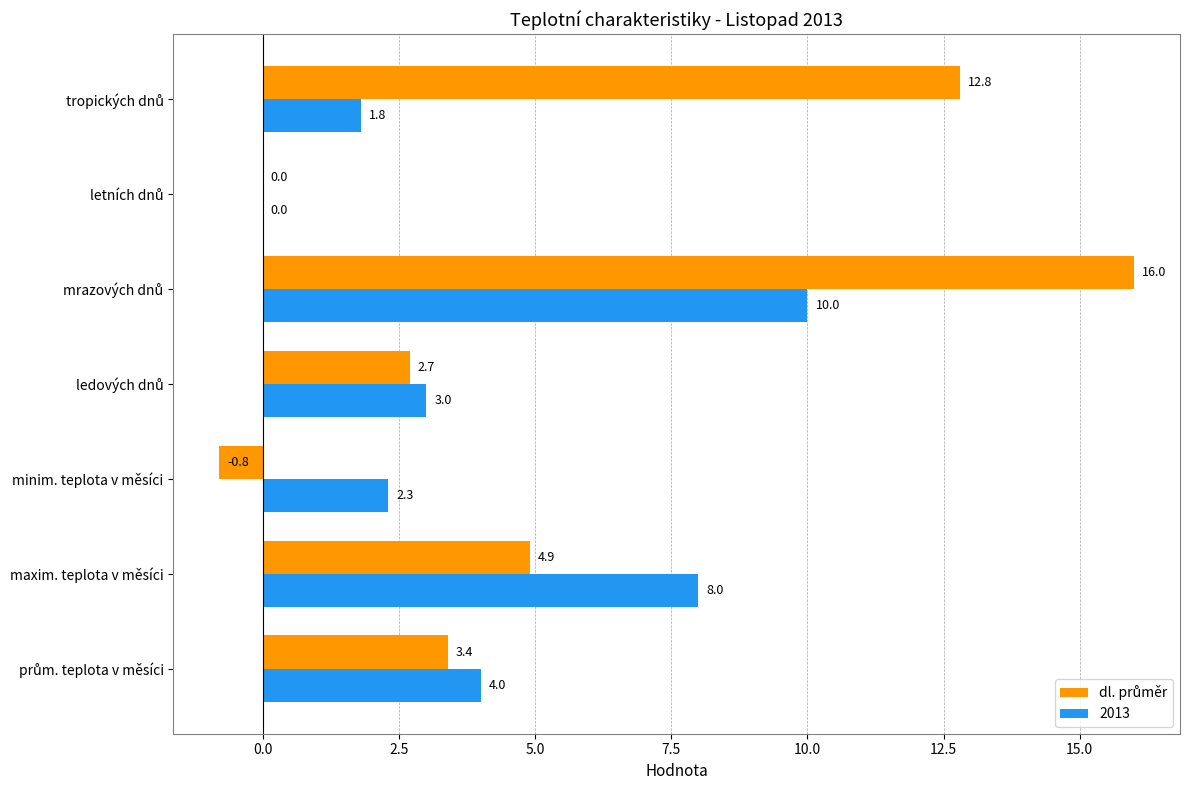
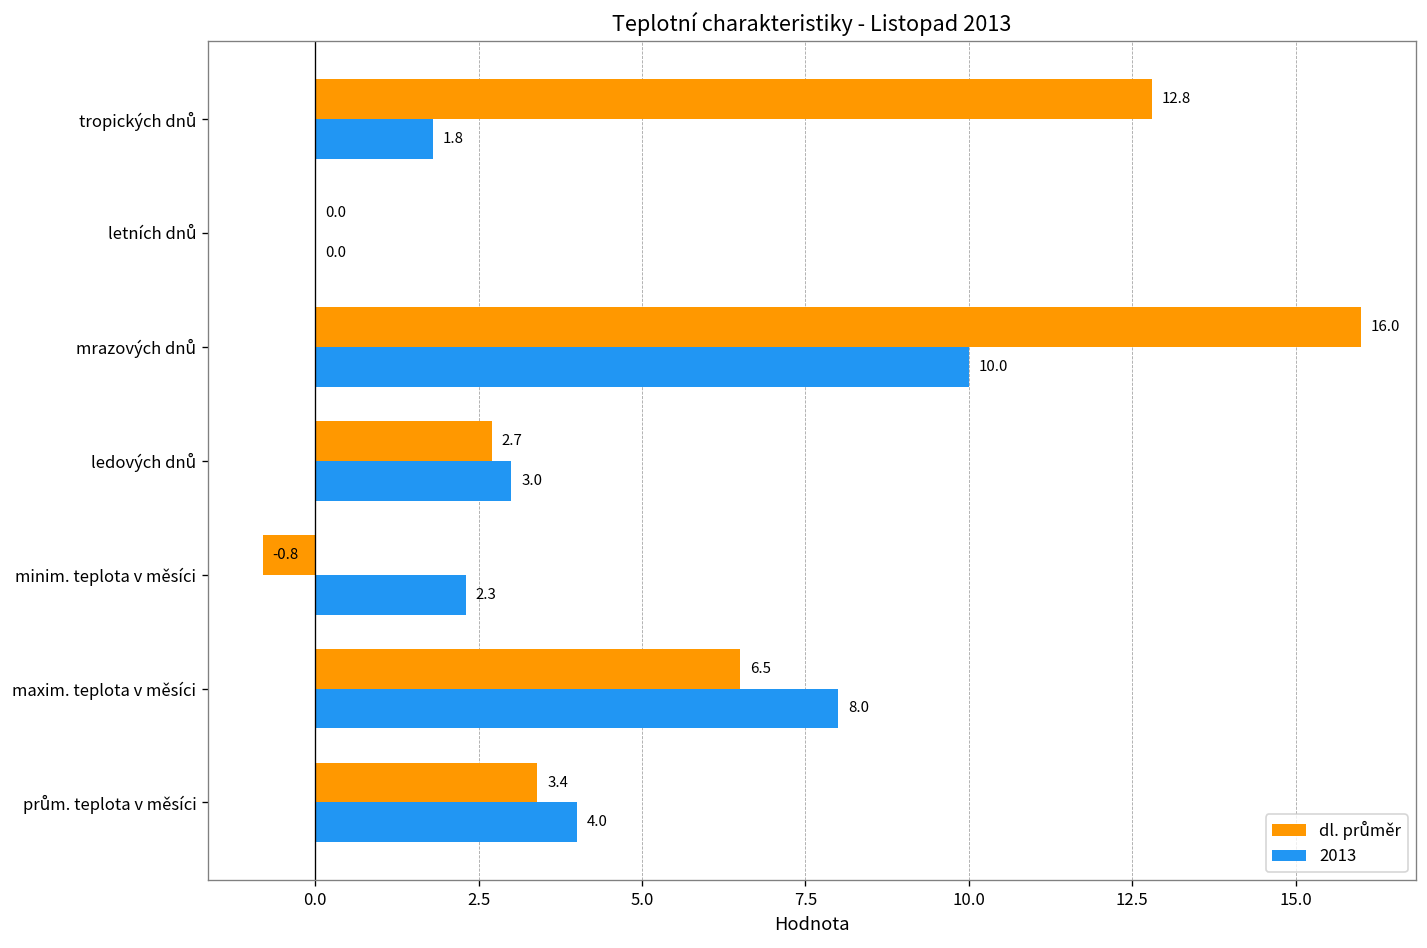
dl. průměr, maxim. teplota v měsíci: 4.9 -> 6.5
